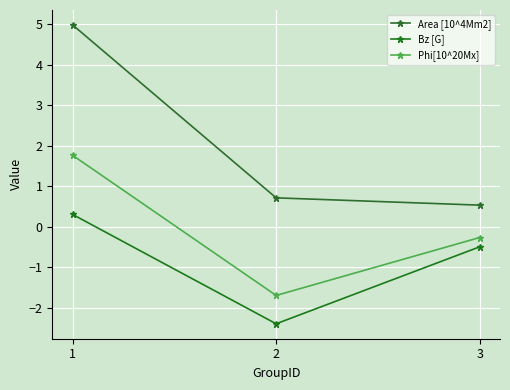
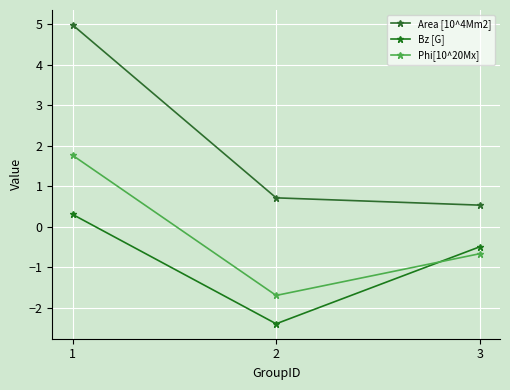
Phi[10^20Mx], 3: -0.3 -> -0.7
